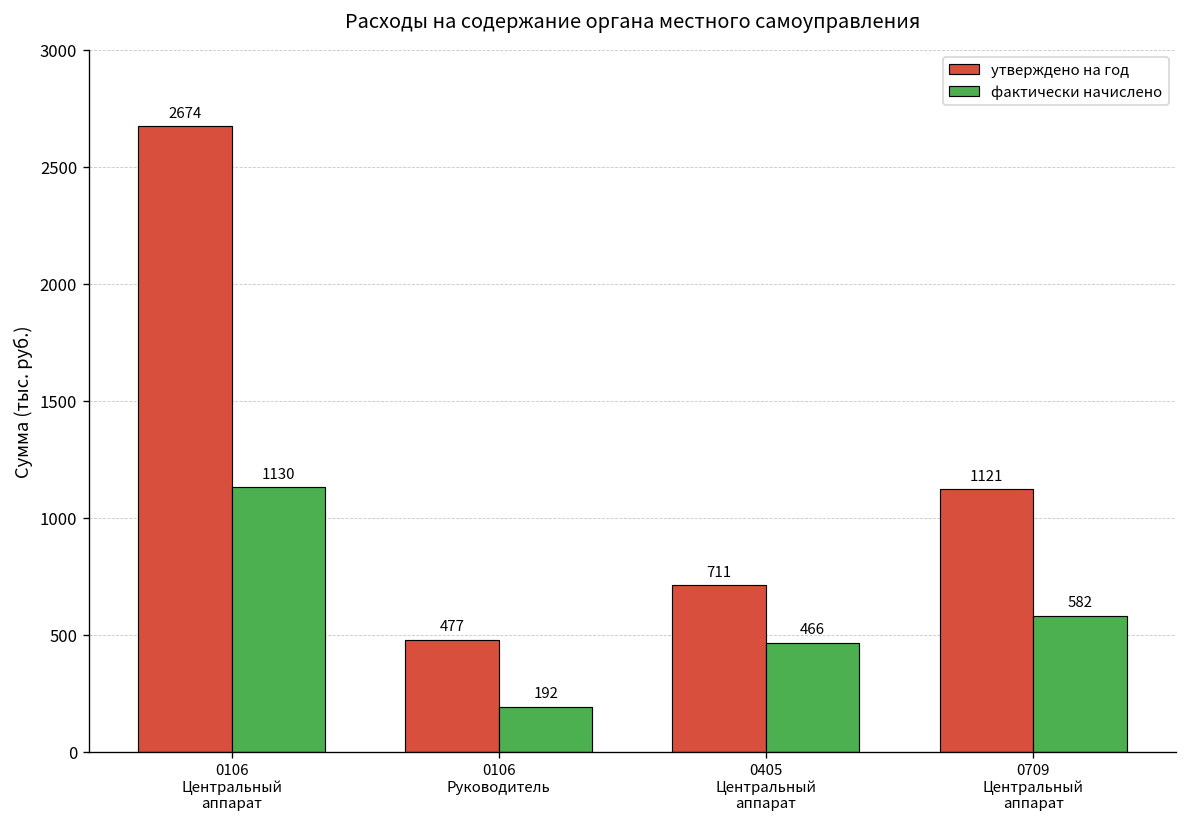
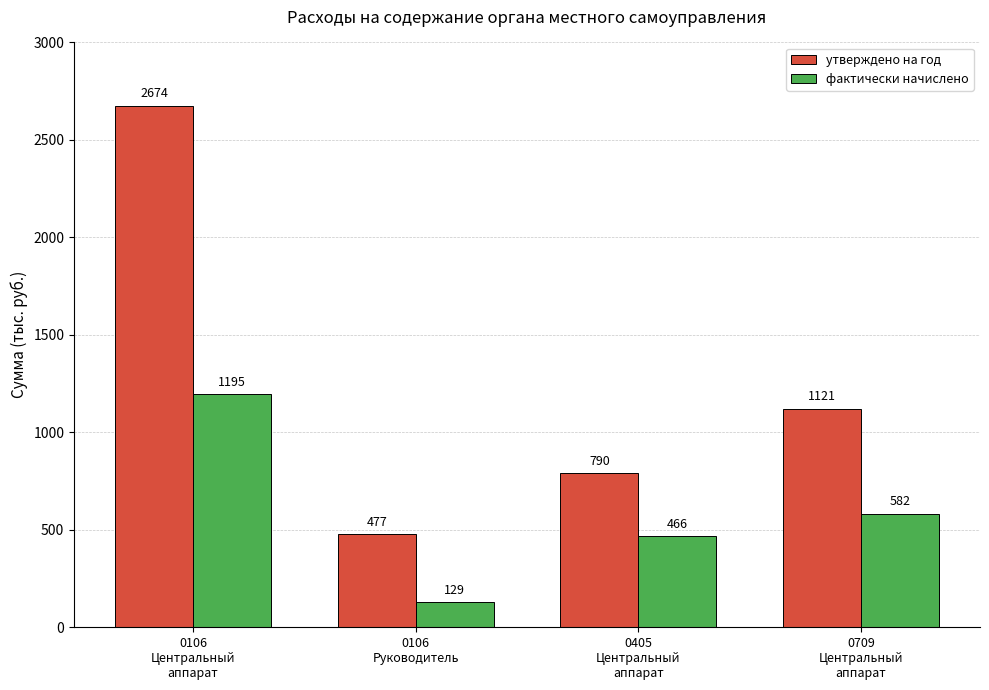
фактически начислено, 0106 Центральный аппарат: 1130 -> 1195
фактически начислено, 0106 Руководитель: 192 -> 129
утверждено на год, 0405 Центральный aппарат: 711 -> 790
